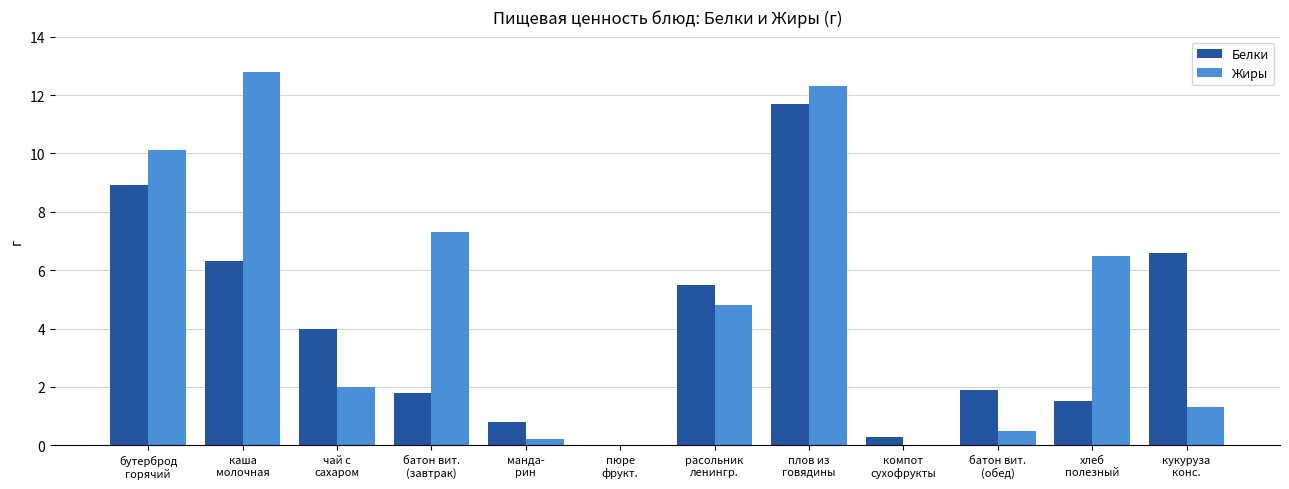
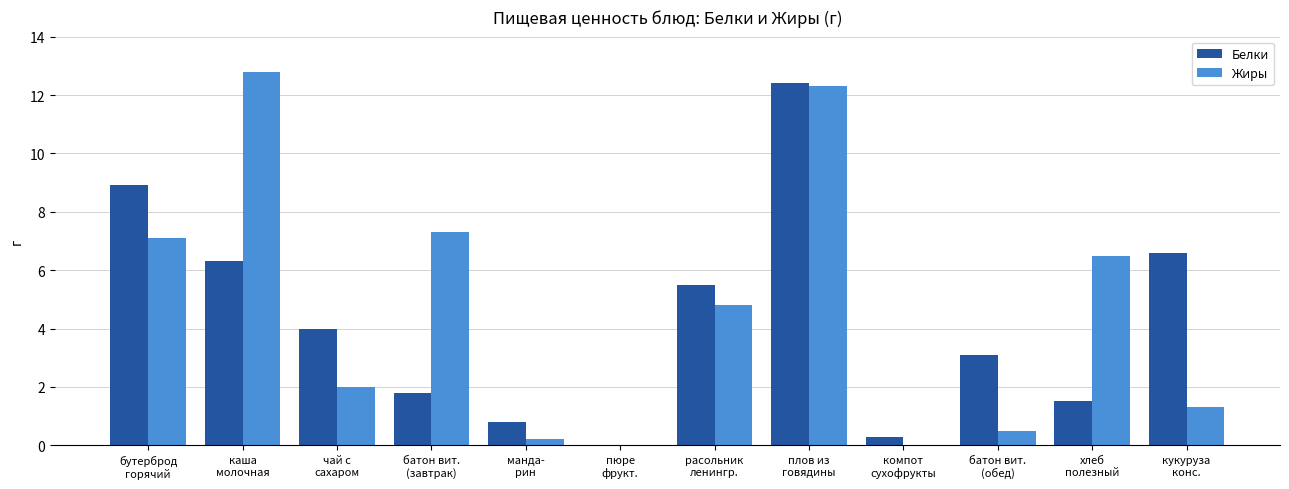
Жиры, бутерброд горячий: 10.1 -> 7.1
Белки, плов из говядины: 11.7 -> 12.4
Белки, батон вит. (обед): 1.9 -> 3.1
